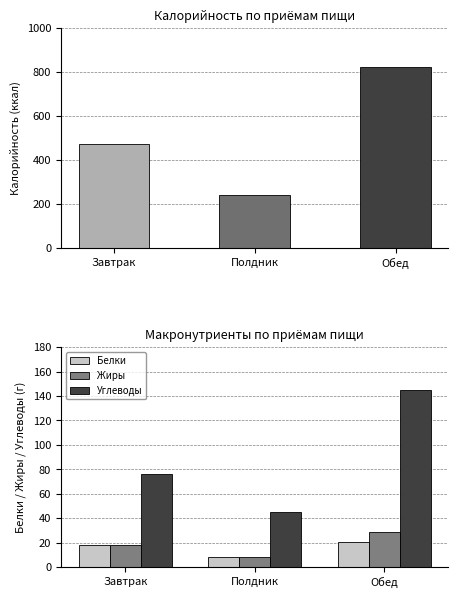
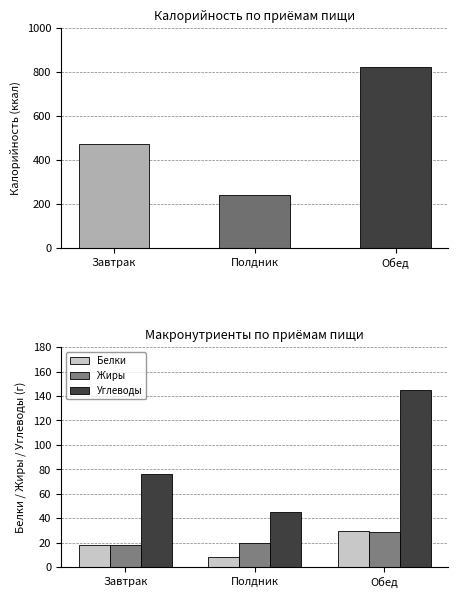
Макронутриенты по приёмам пищи, Жиры, Полдник: 8 -> 20
Макронутриенты по приёмам пищи, Белки, Обед: 20 -> 29
